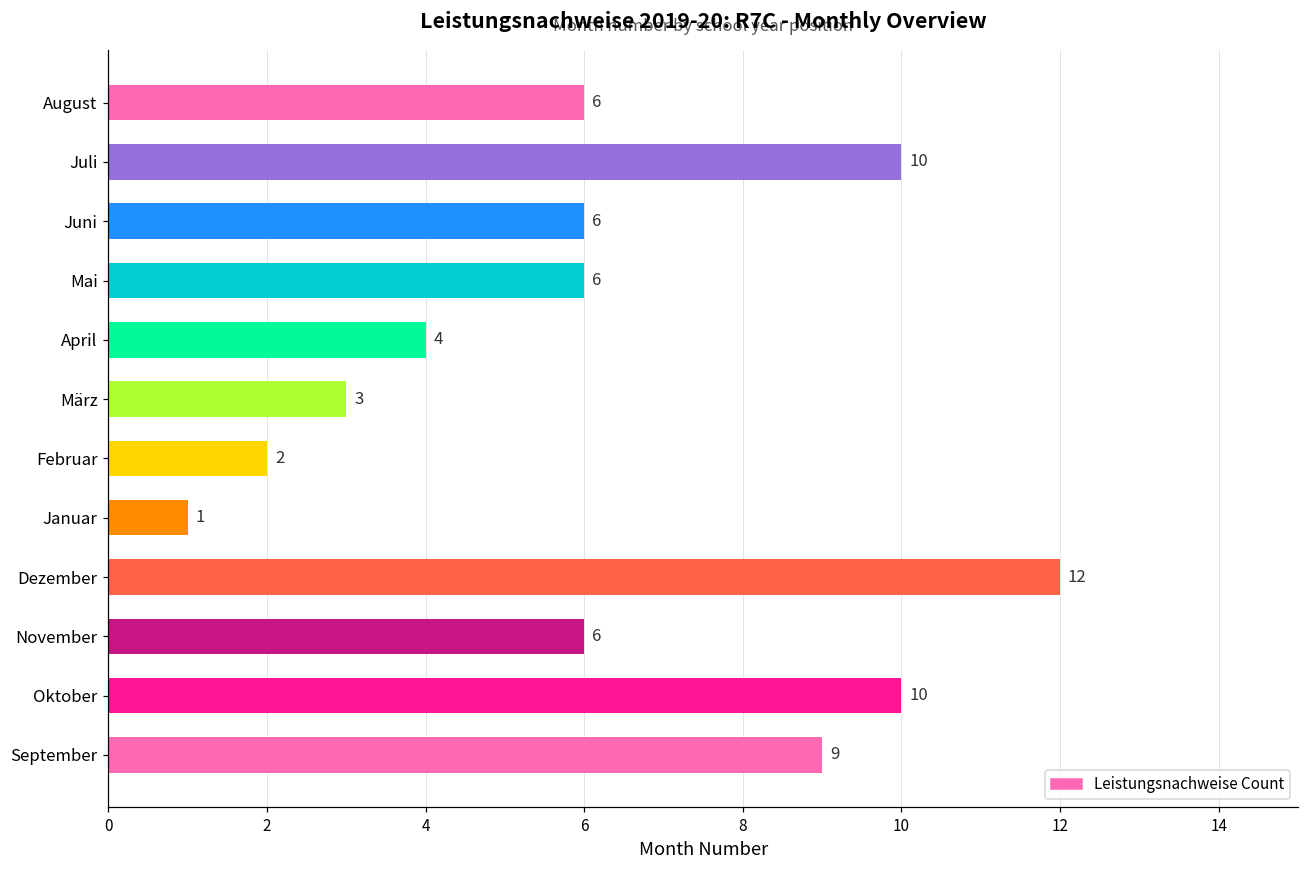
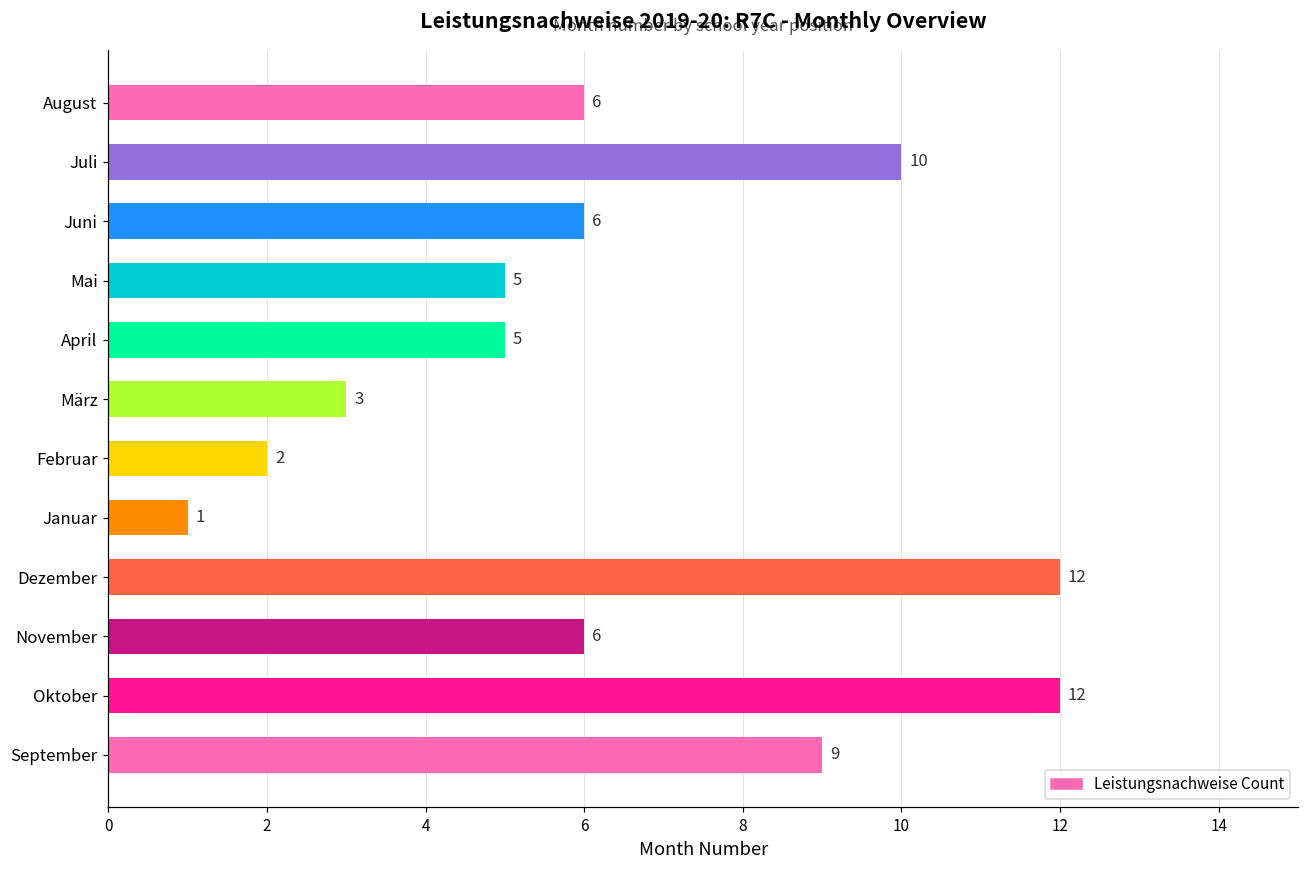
Mai: 6 -> 5
April: 4 -> 5
Oktober: 10 -> 12
